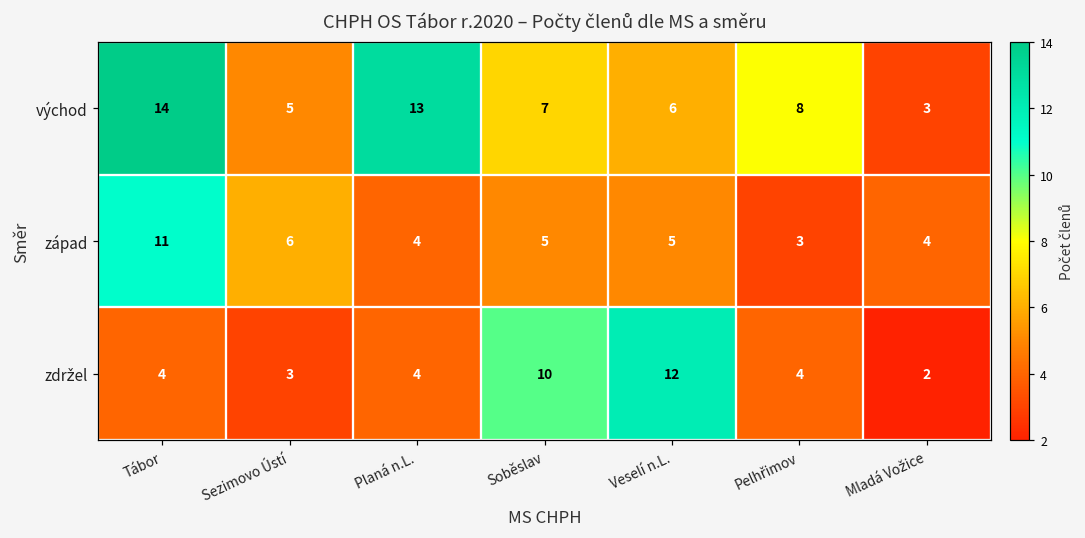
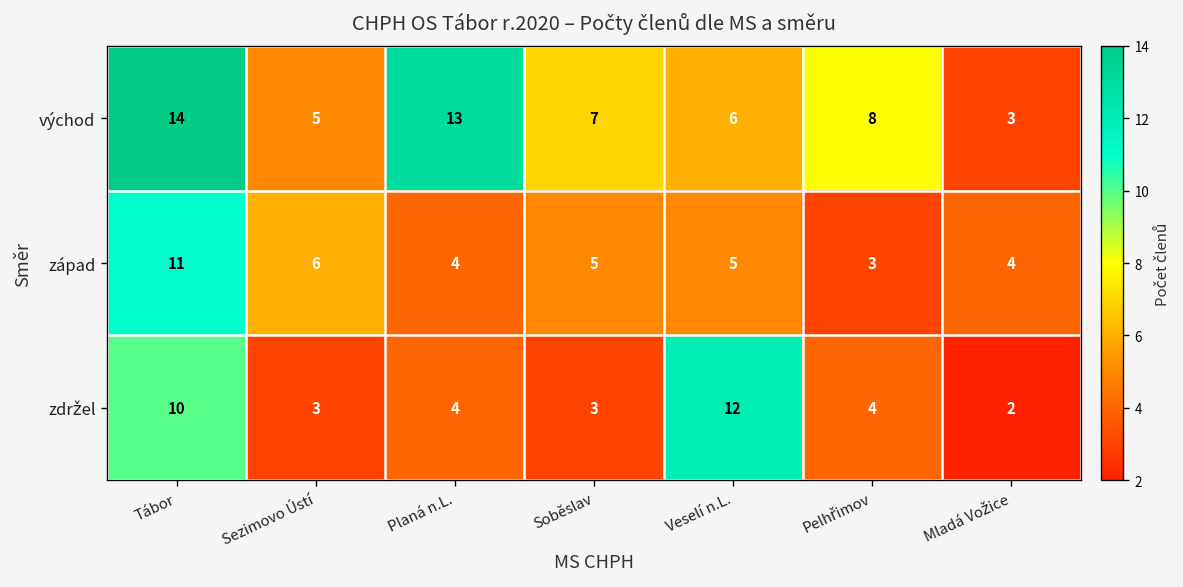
zdržel, Tábor: 4 -> 10
zdržel, Soběslav: 10 -> 3
